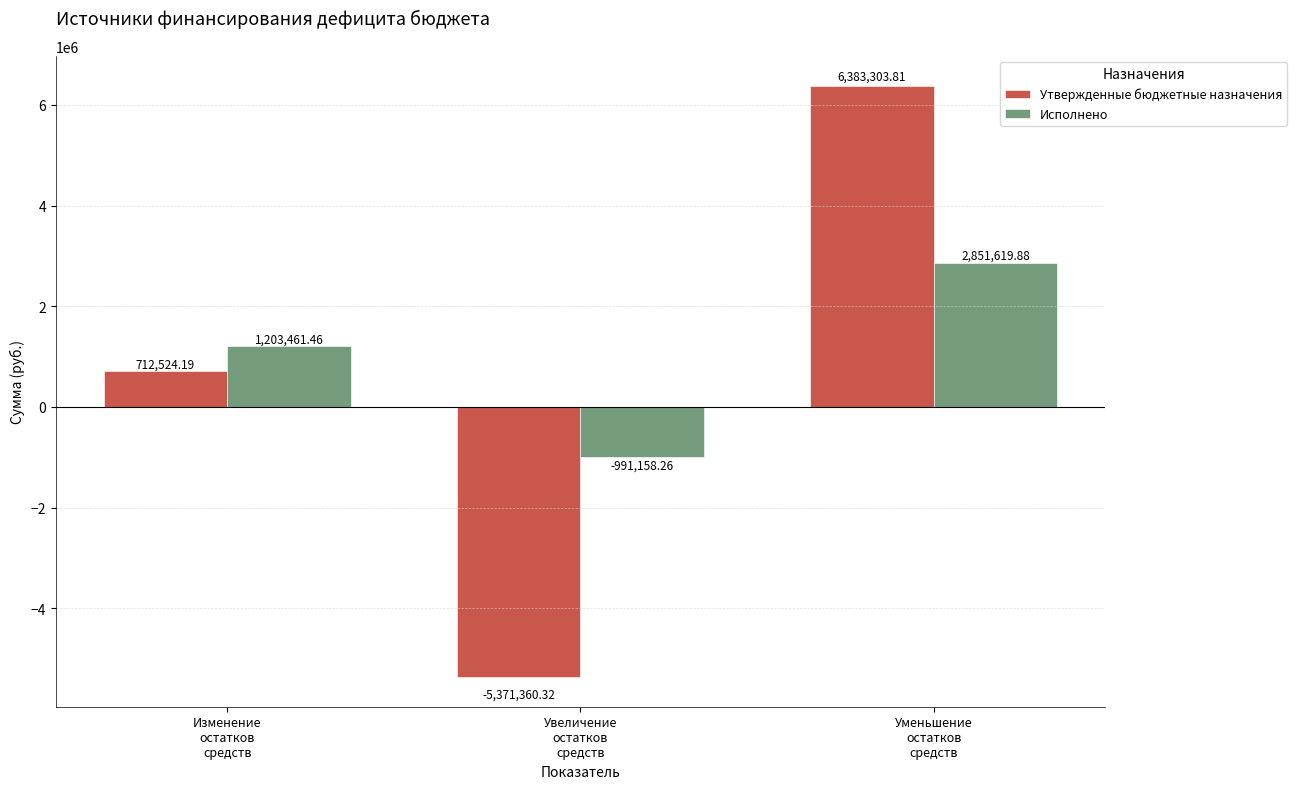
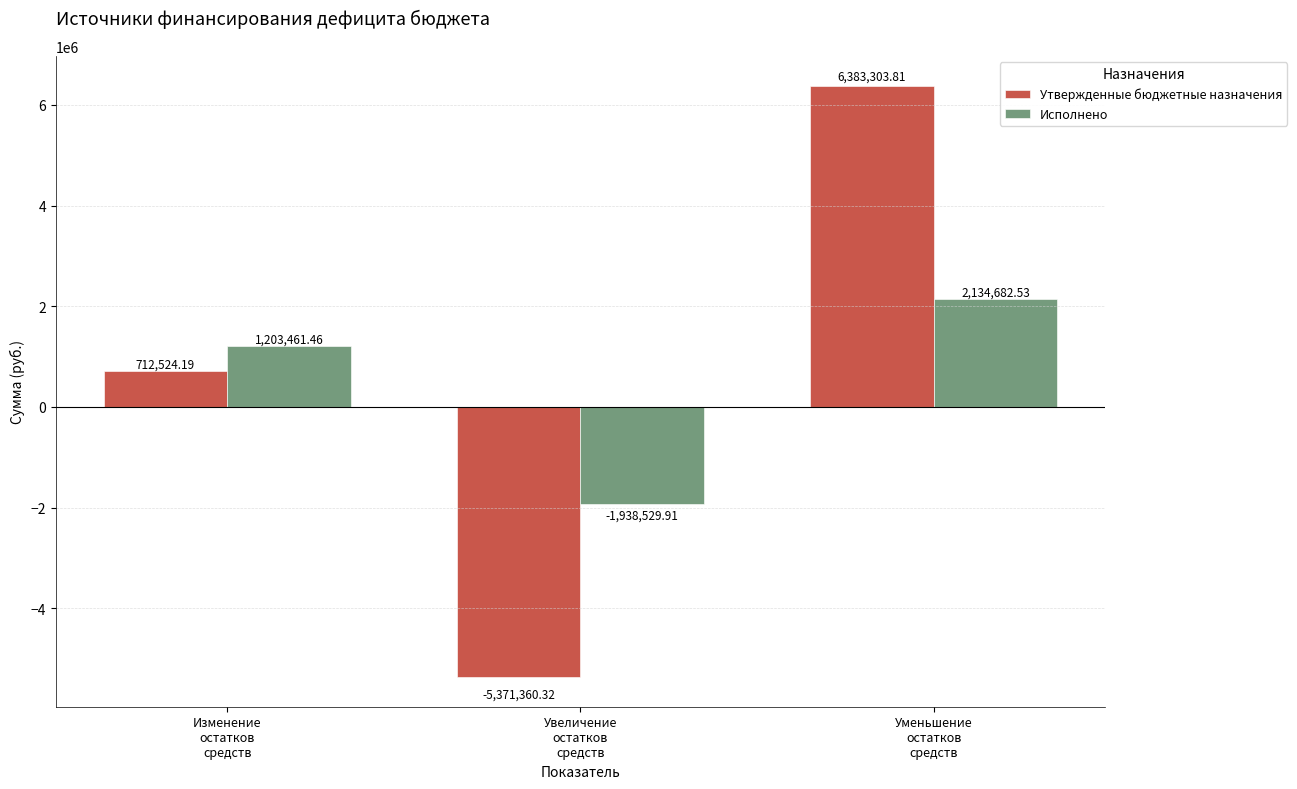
Исполнено, Увеличение остатков средств: -991,158.26 -> -1,938,529.91
Исполнено, Уменьшение остатков средств: 2,851,619.88 -> 2,134,682.53
